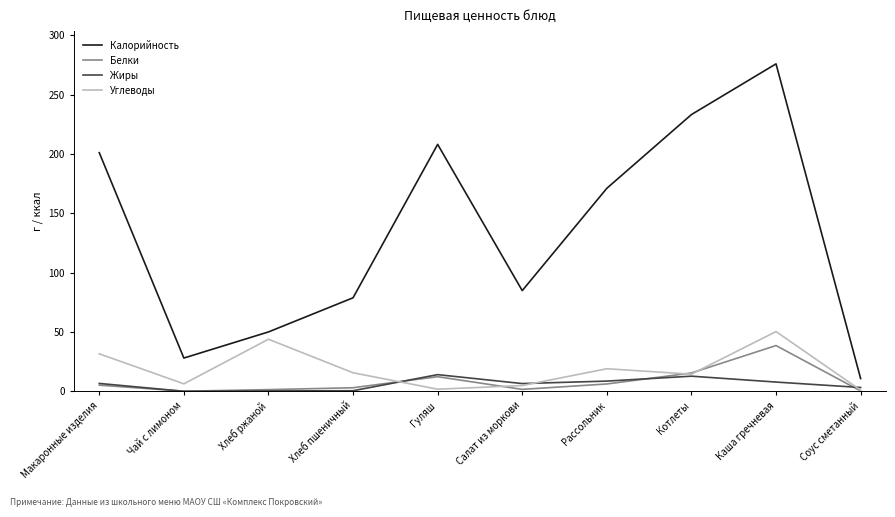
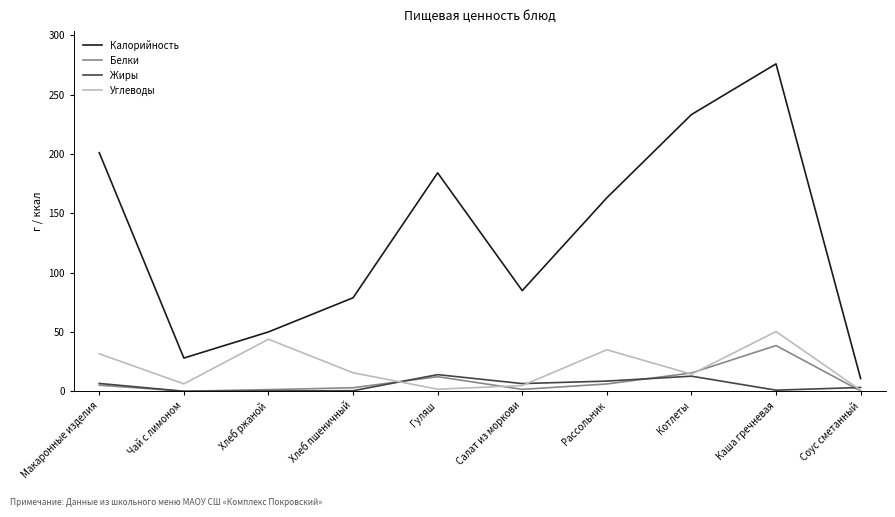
Калорийность, Гуляш: 208 -> 184
Калорийность, Рассольник: 171 -> 163
Углеводы, Рассольник: 19 -> 35
Жиры, Каша гречневая: 8 -> 1
